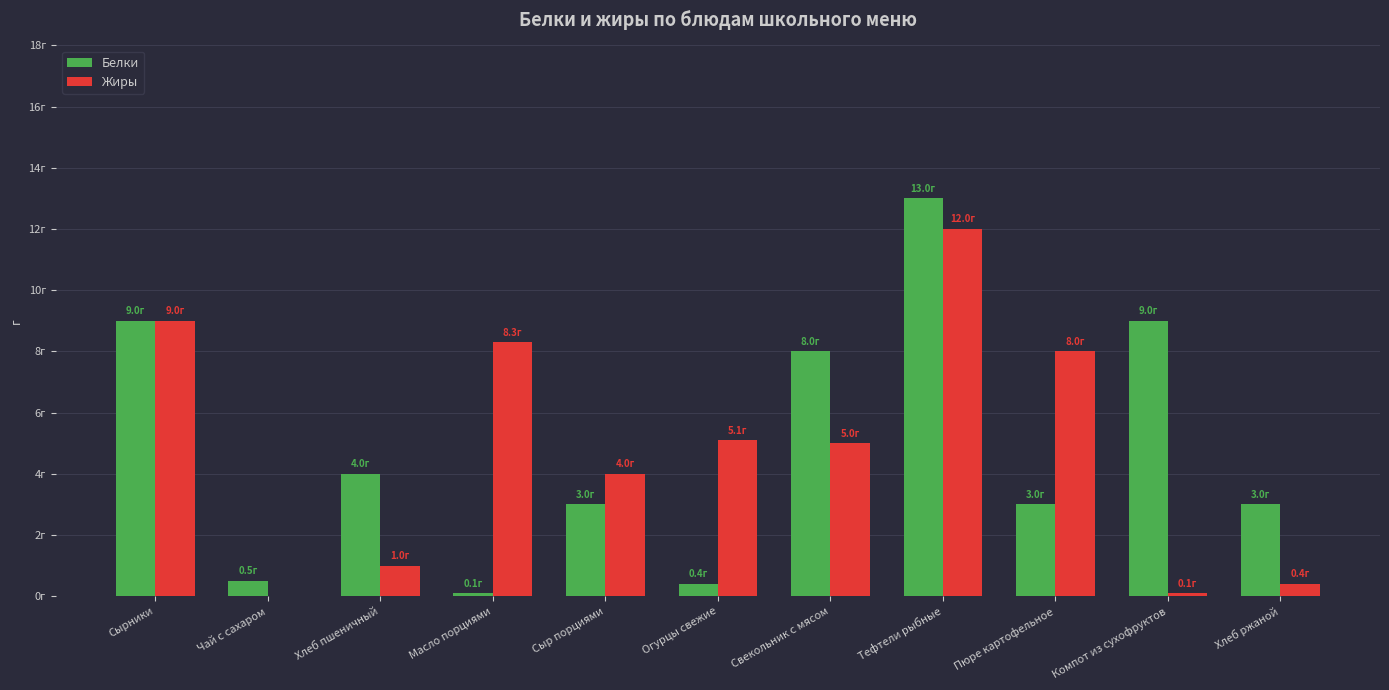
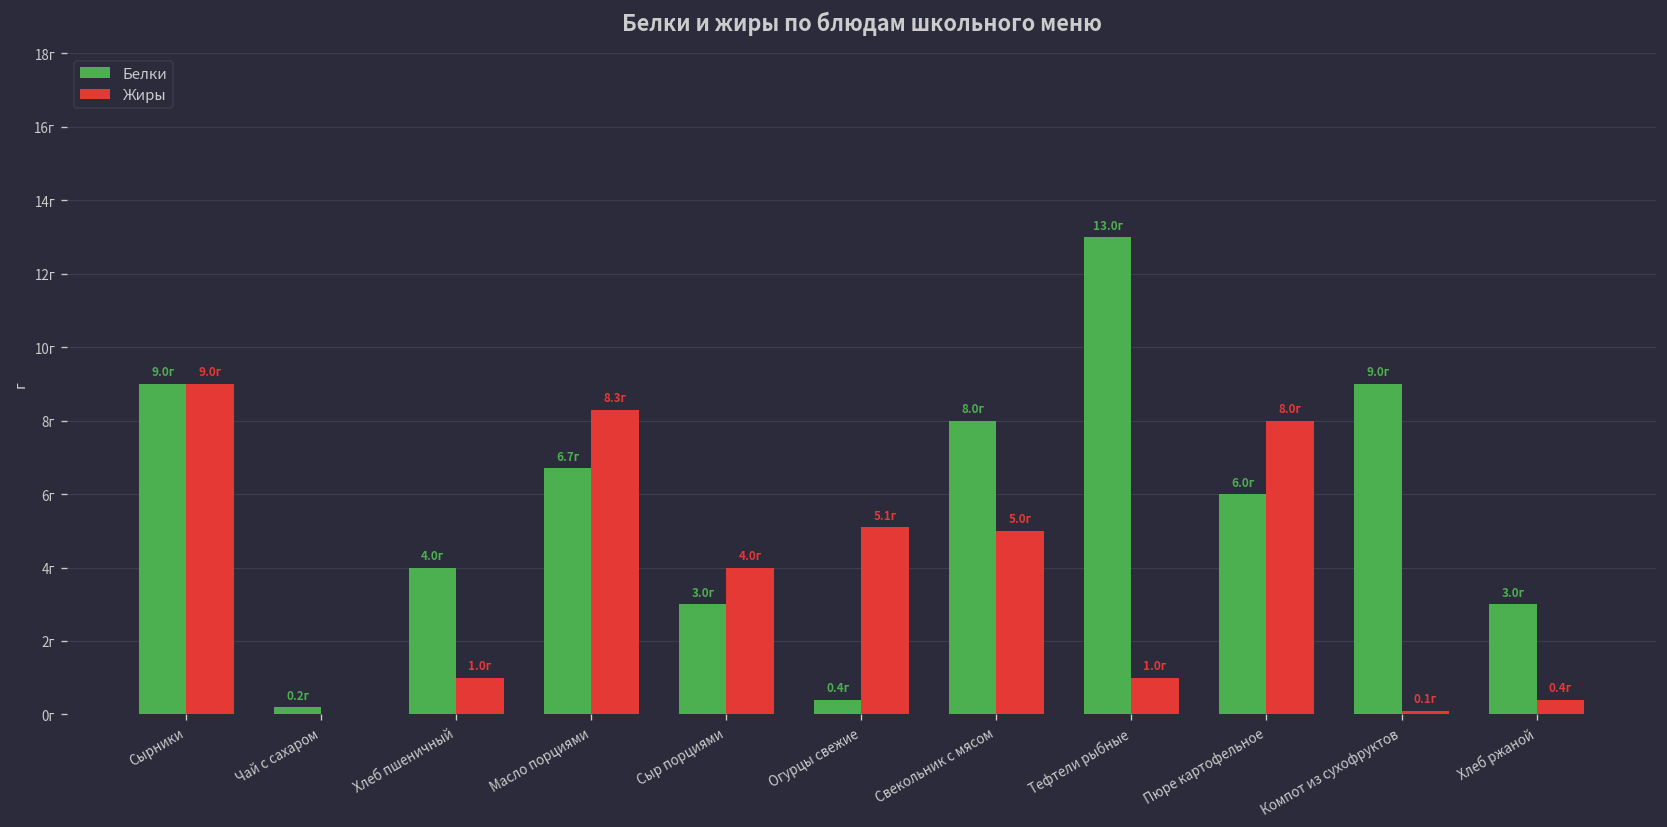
Белки, Чай с сахаром: 0.5г -> 0.2г
Белки, Масло порциями: 0.1г -> 6.7г
Жиры, Тефтели рыбные: 12.0г -> 1.0г
Белки, Пюре картофельное: 3.0г -> 6.0г
